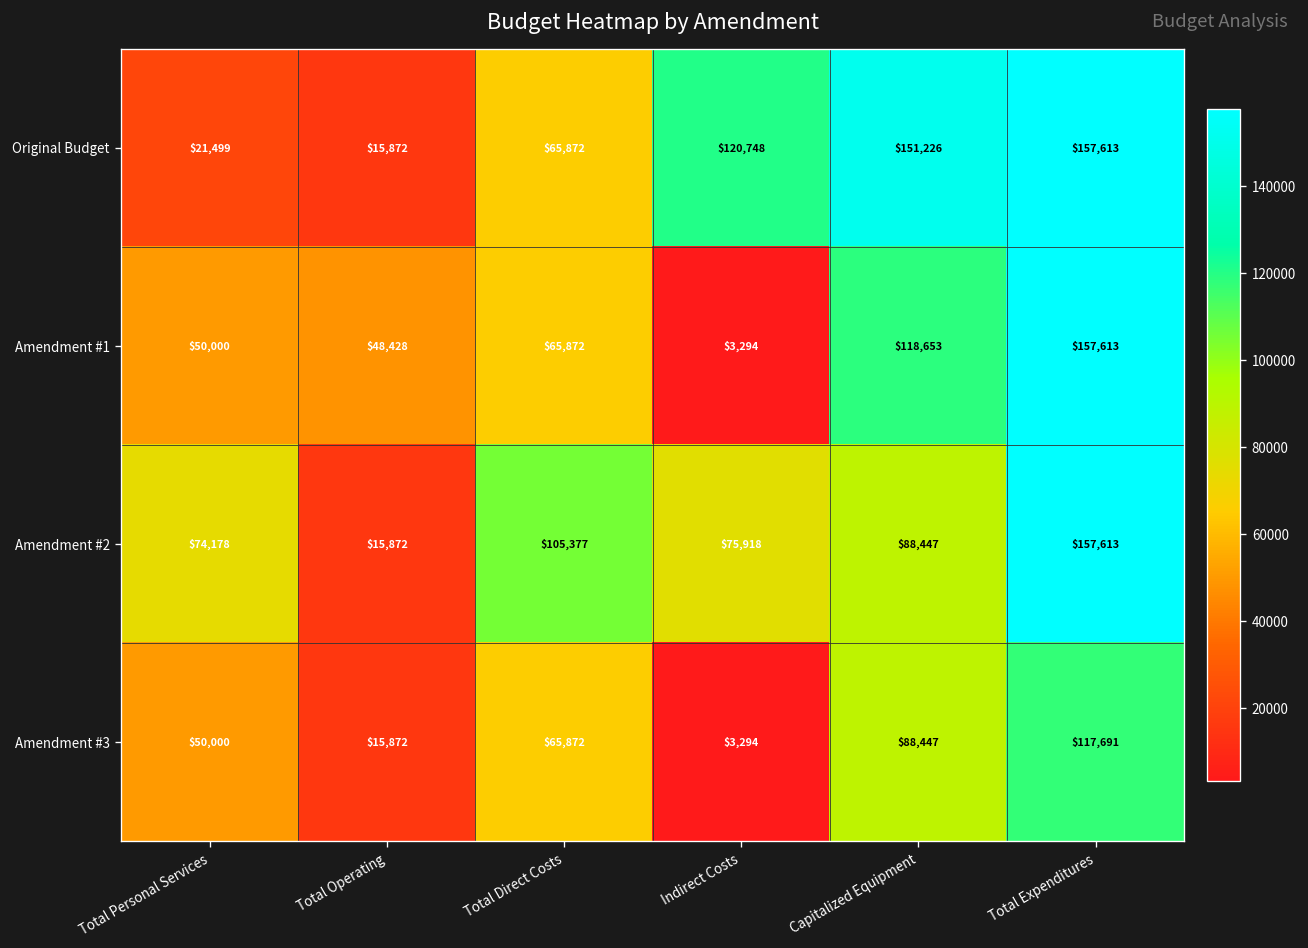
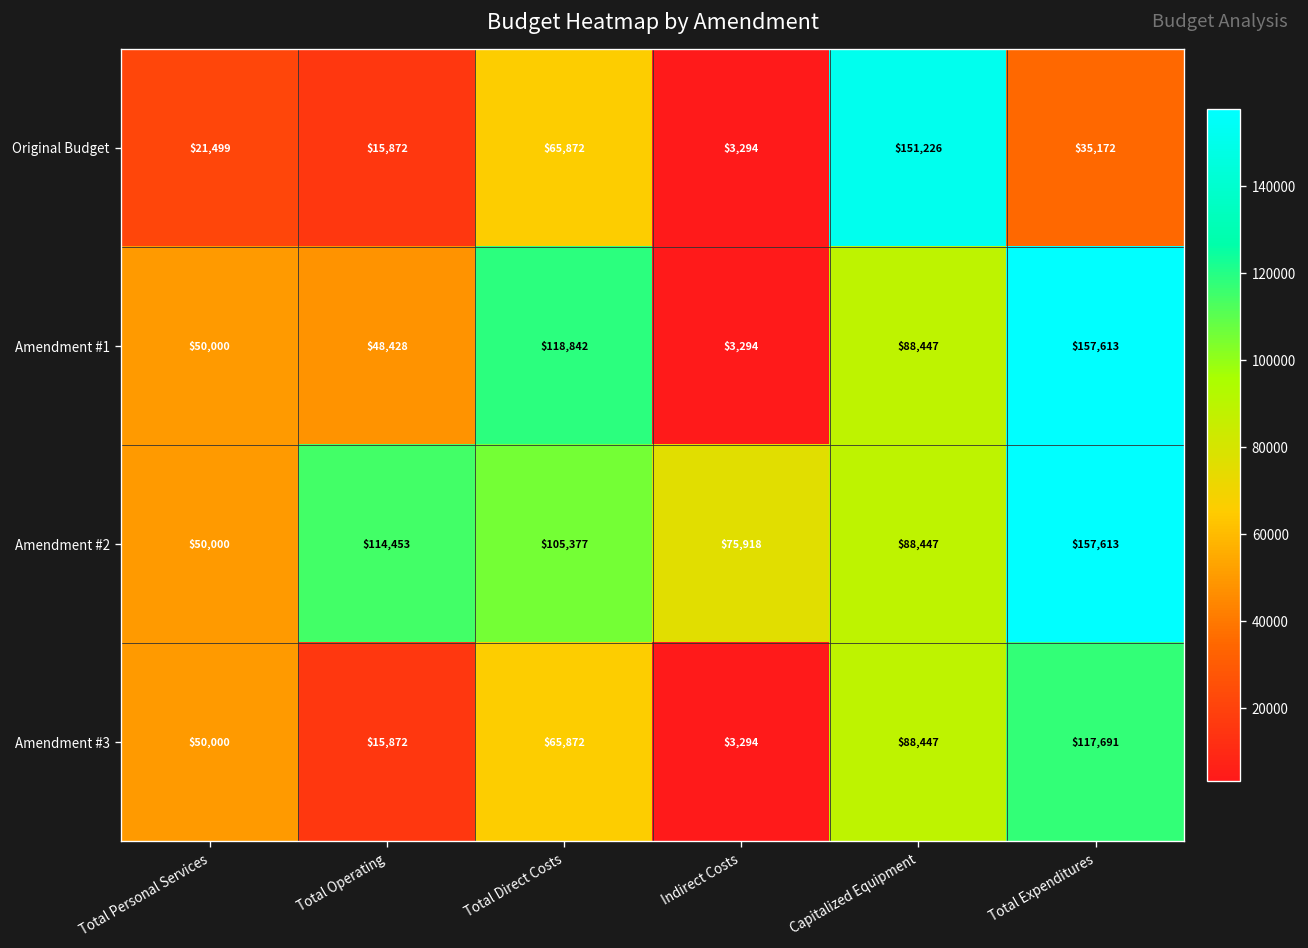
Original Budget, Indirect Costs: $120,748 -> $3,294
Original Budget, Total Expenditures: $157,613 -> $35,172
Amendment #1, Total Direct Costs: $65,872 -> $118,842
Amendment #1, Capitalized Equipment: $118,653 -> $88,447
Amendment #2, Total Personal Services: $74,178 -> $50,000
Amendment #2, Total Operating: $15,872 -> $114,453
